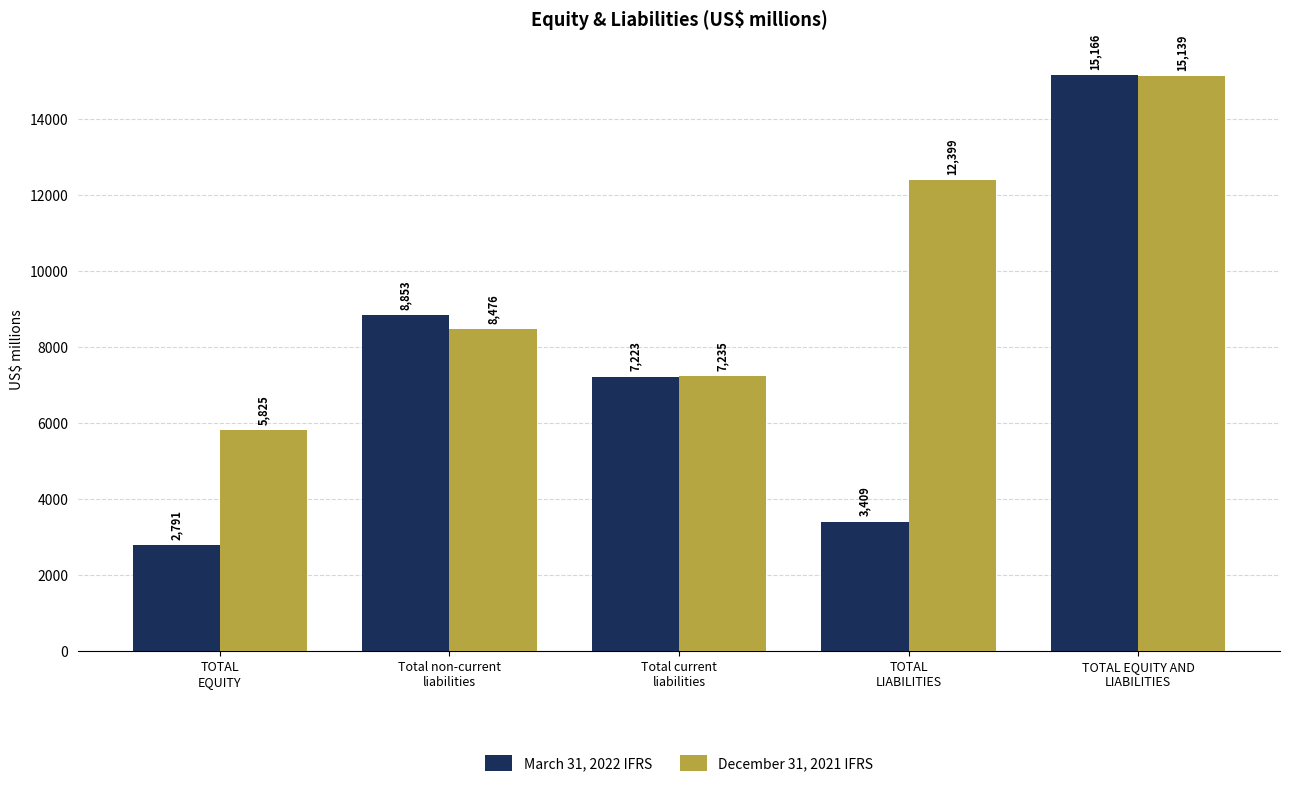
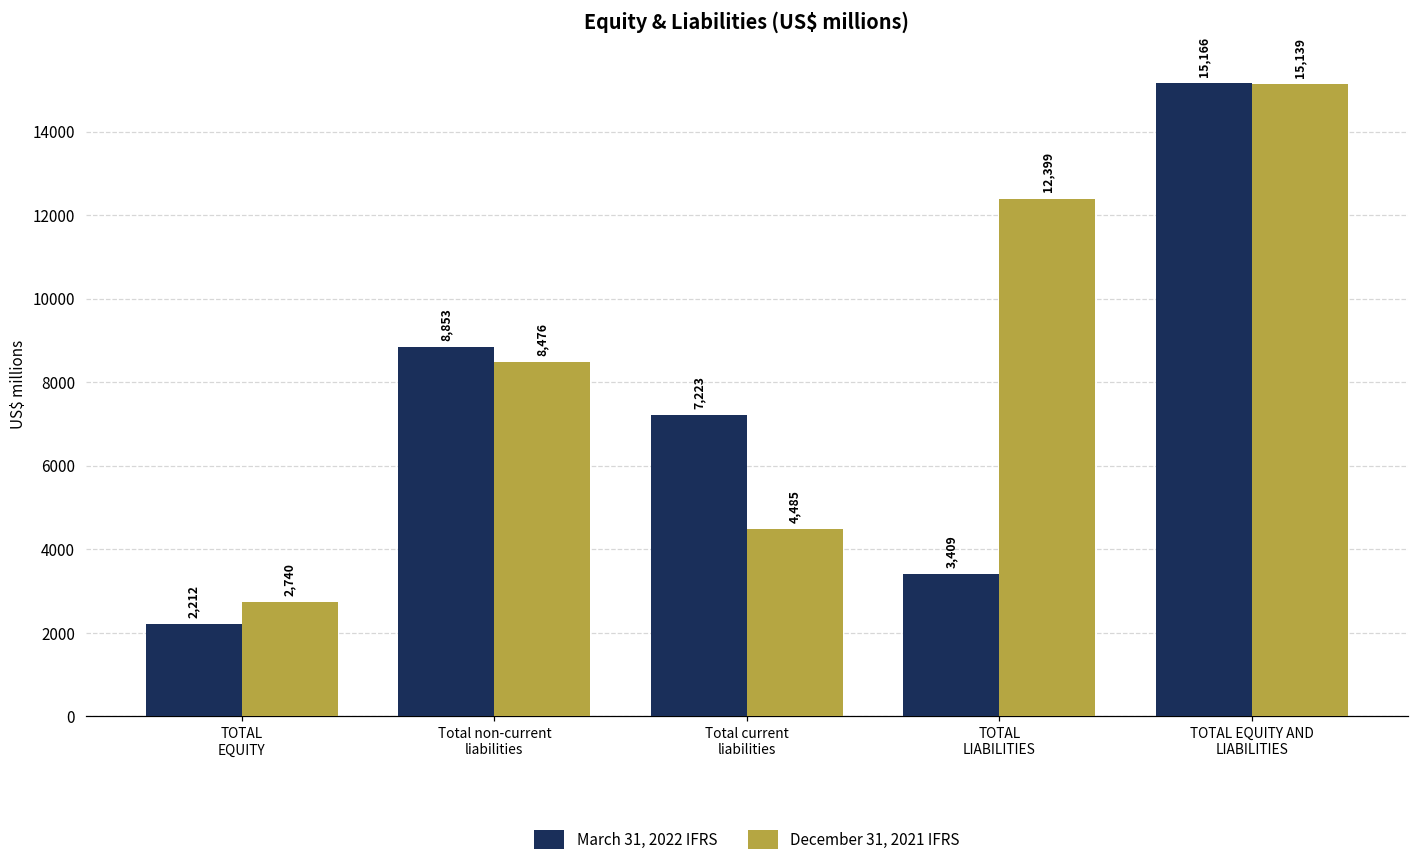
March 31, 2022 IFRS, TOTAL EQUITY: 2,791 -> 2,212
December 31, 2021 IFRS, TOTAL EQUITY: 5,825 -> 2,740
December 31, 2021 IFRS, Total current liabilities: 7,235 -> 4,485
